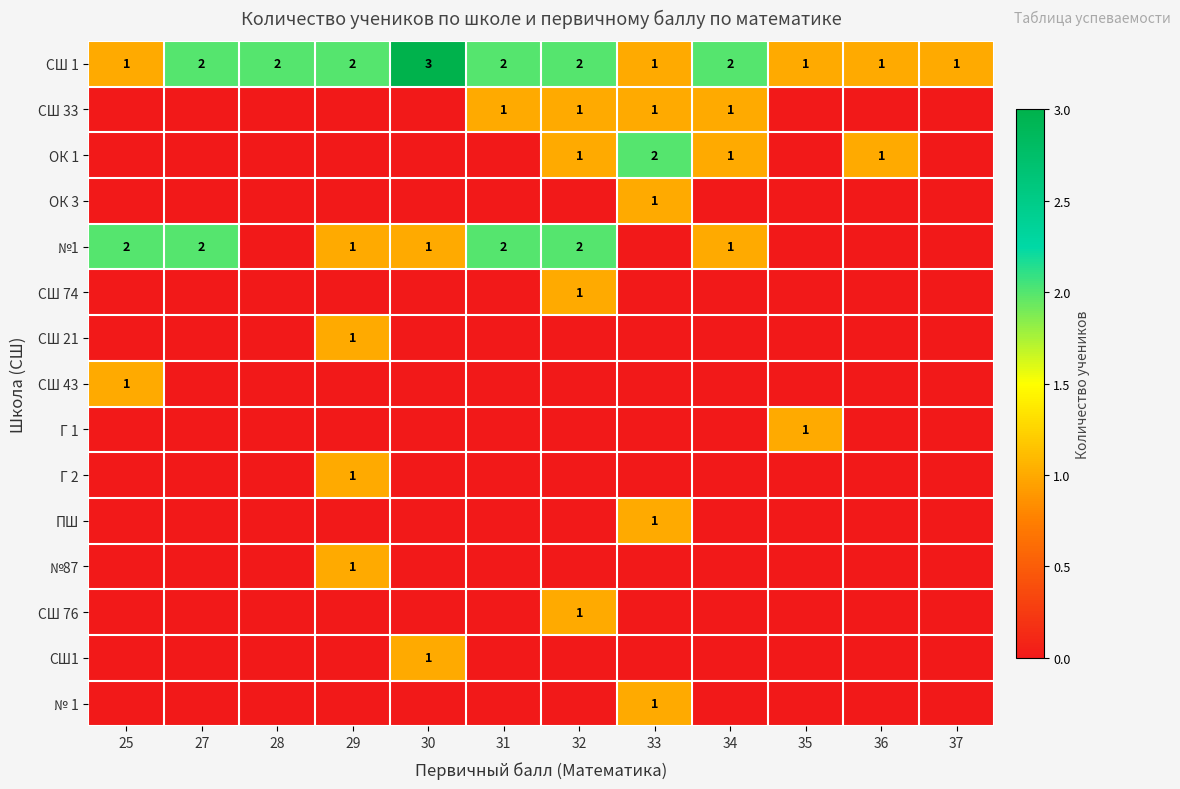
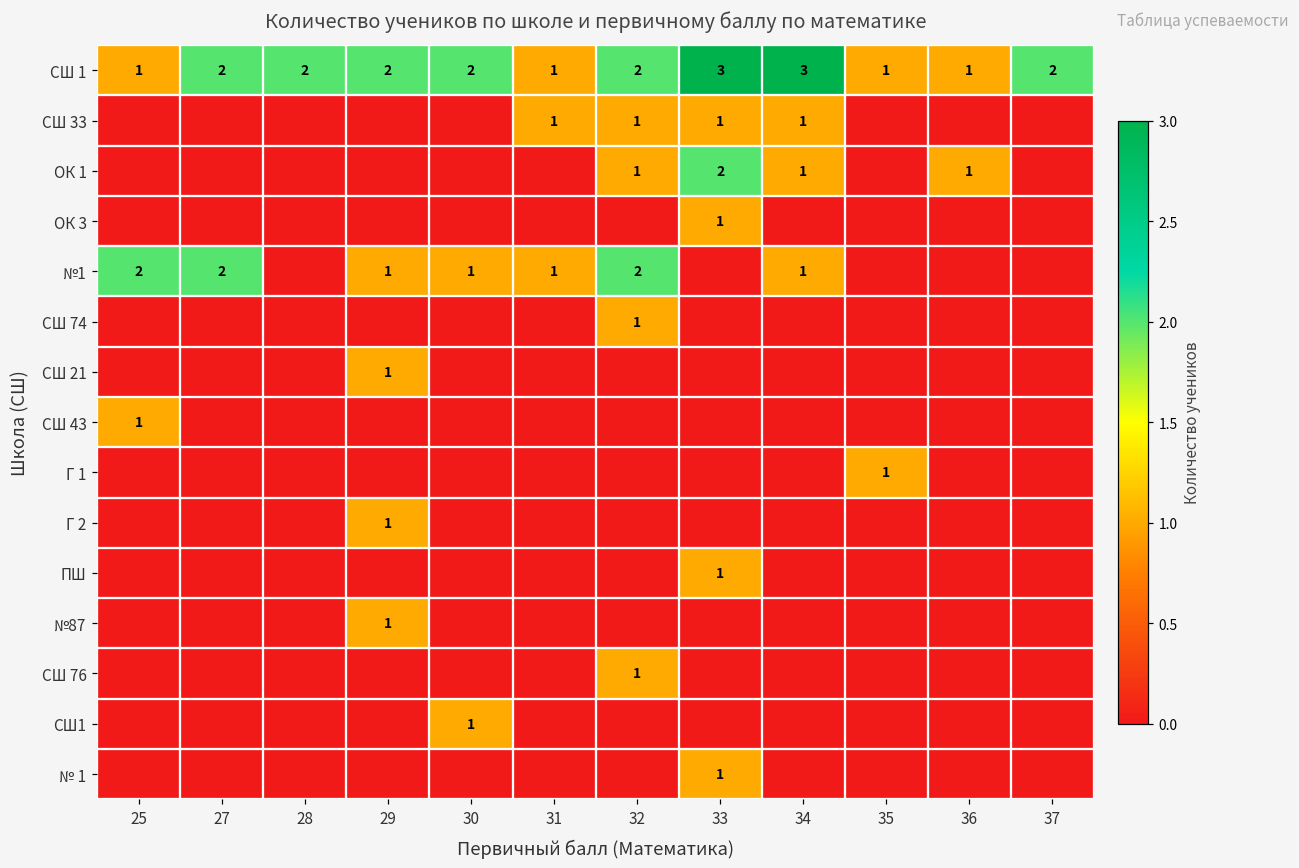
СШ 1, 30: 3 -> 2
СШ 1, 31: 2 -> 1
СШ 1, 33: 1 -> 3
СШ 1, 34: 2 -> 3
СШ 1, 37: 1 -> 2
№1, 31: 2 -> 1
